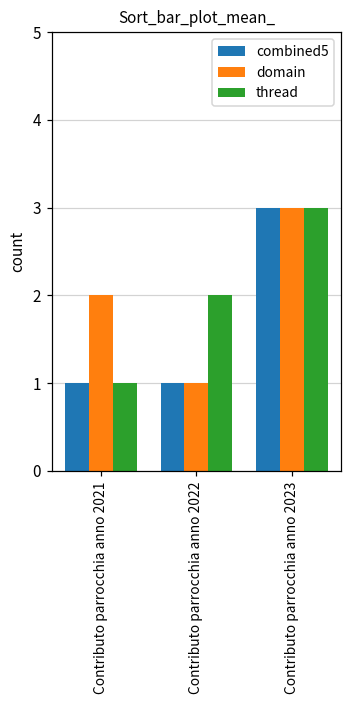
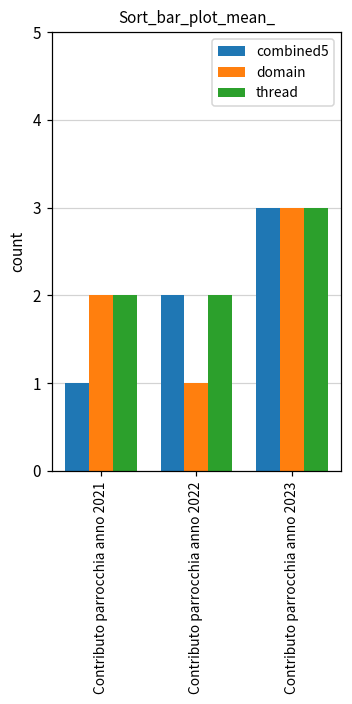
thread, Contributo parrocchia anno 2021: 1 -> 2
combined5, Contributo parrocchia anno 2022: 1 -> 2
